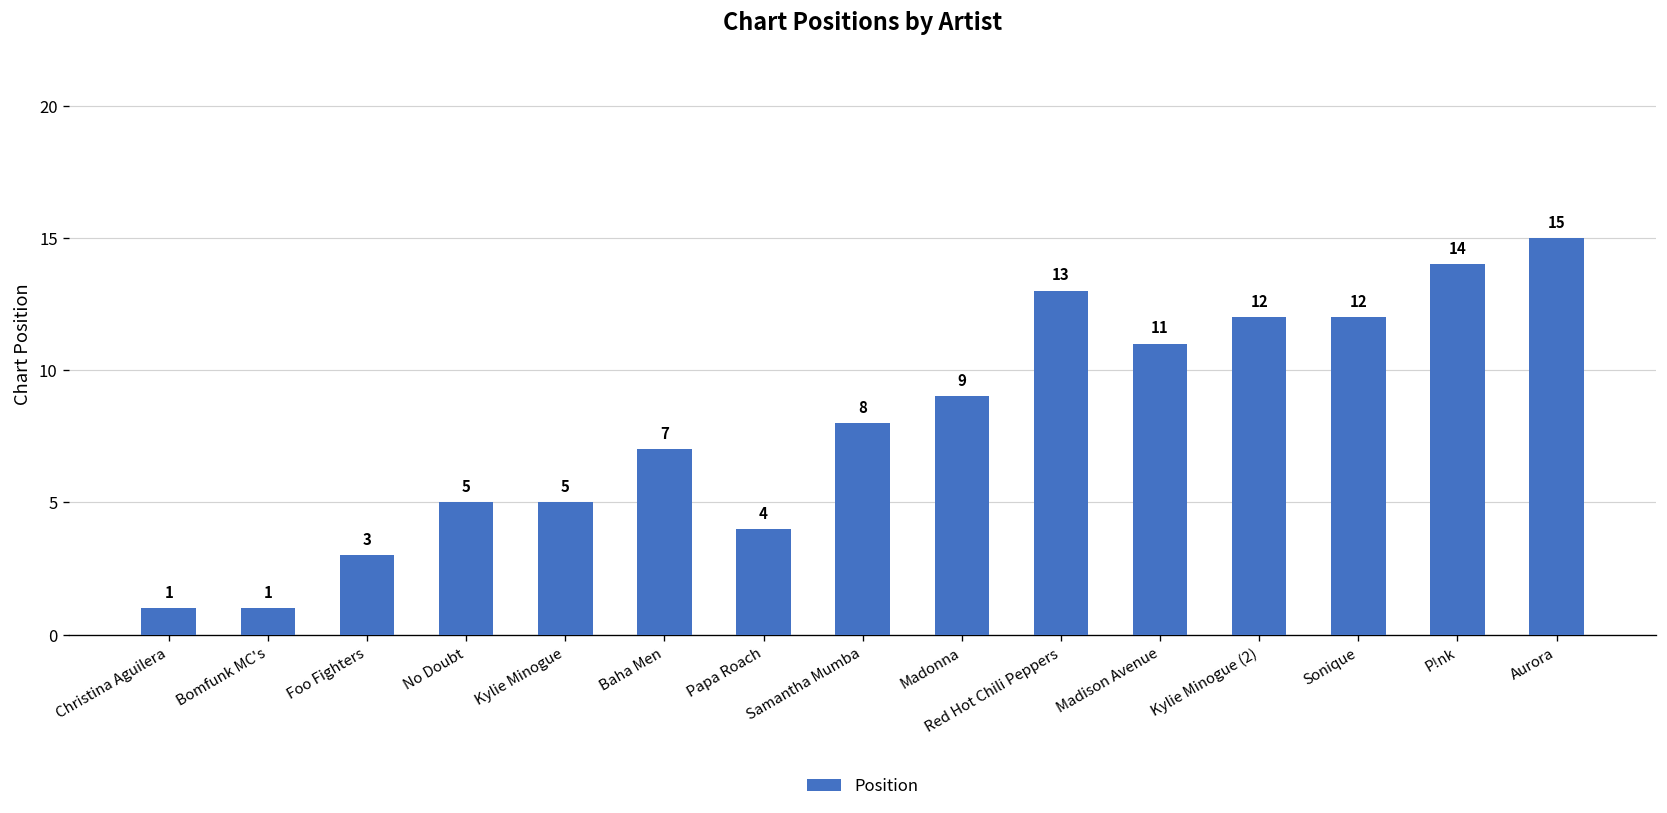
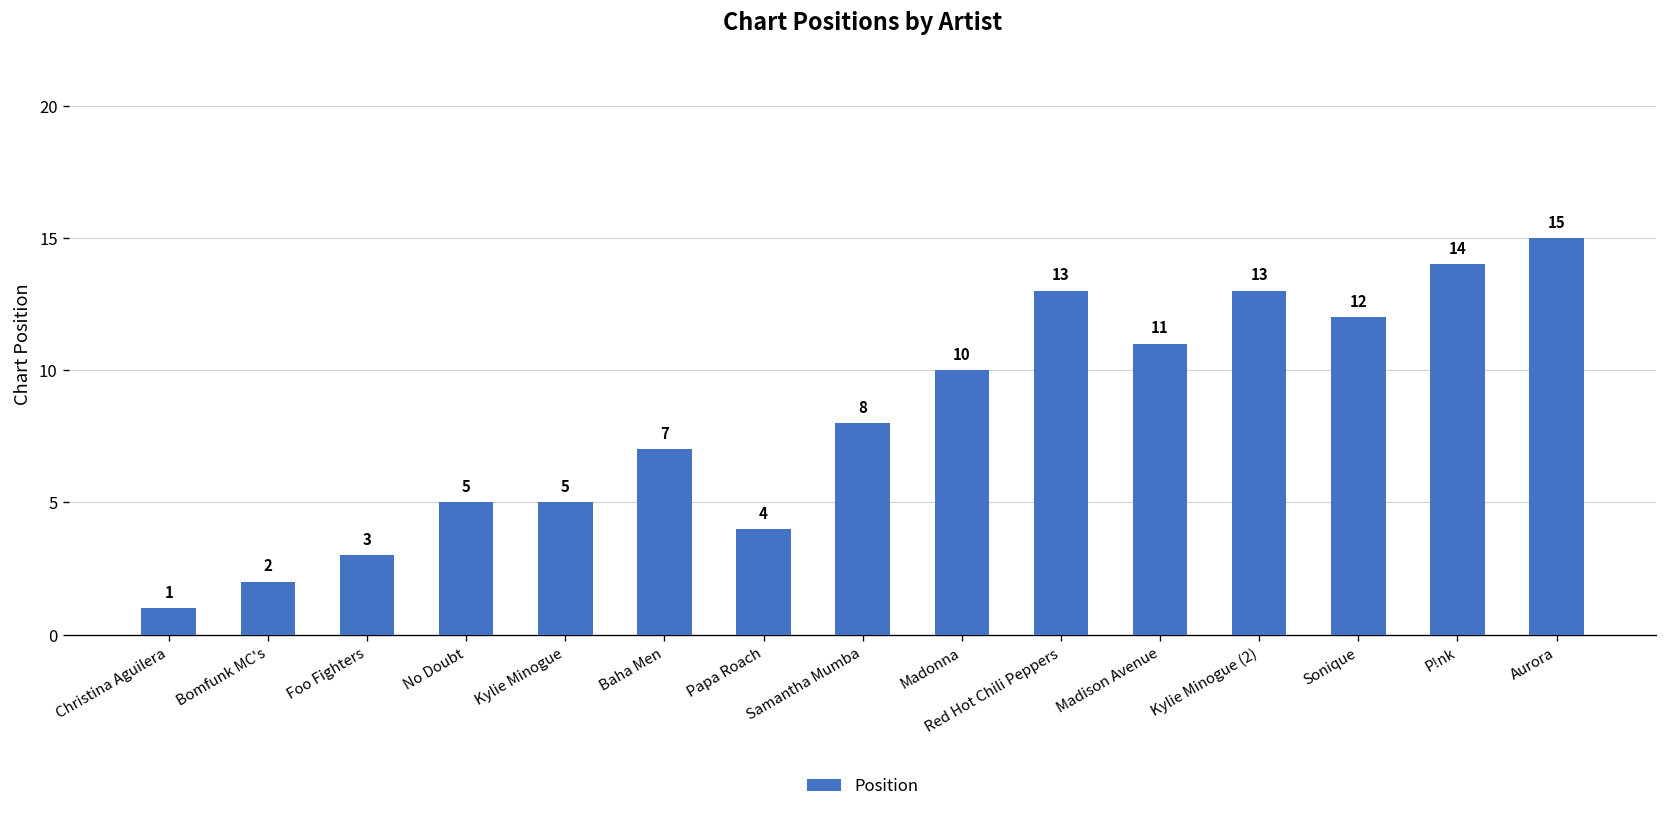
Bomfunk MC's: 1 -> 2
Madonna: 9 -> 10
Kylie Minogue (2): 12 -> 13
